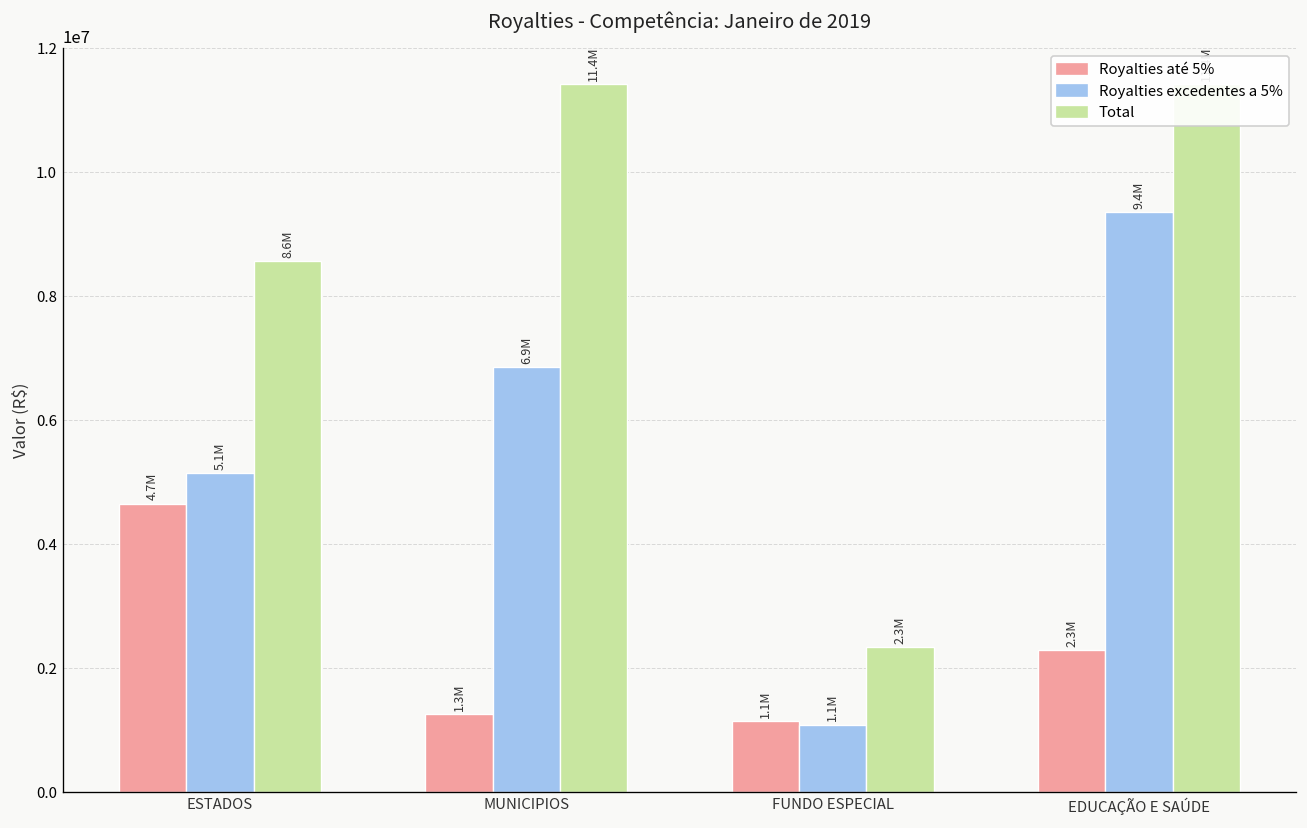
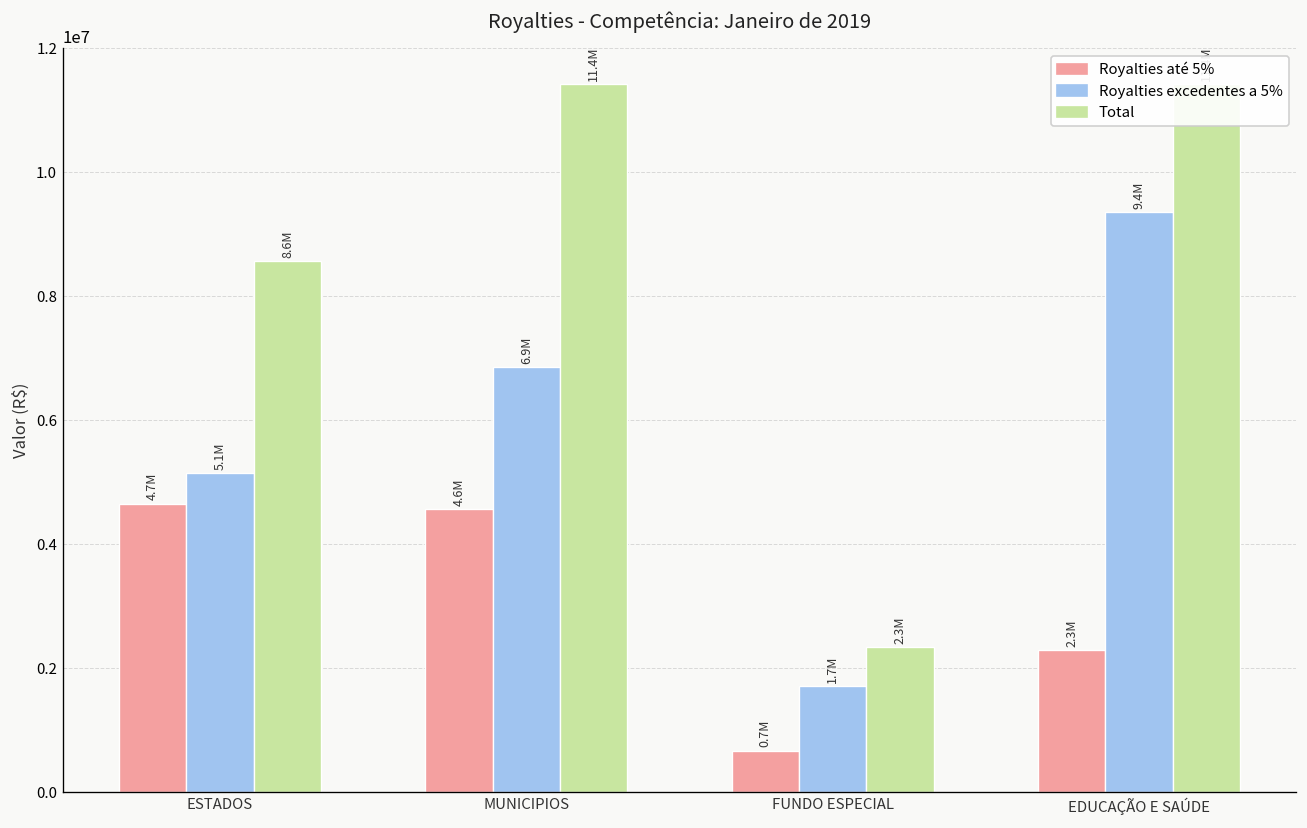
Royalties até 5%, MUNICIPIOS: 1.3M -> 4.6M
Royalties até 5%, FUNDO ESPECIAL: 1.1M -> 0.7M
Royalties excedentes a 5%, FUNDO ESPECIAL: 1.1M -> 1.7M
